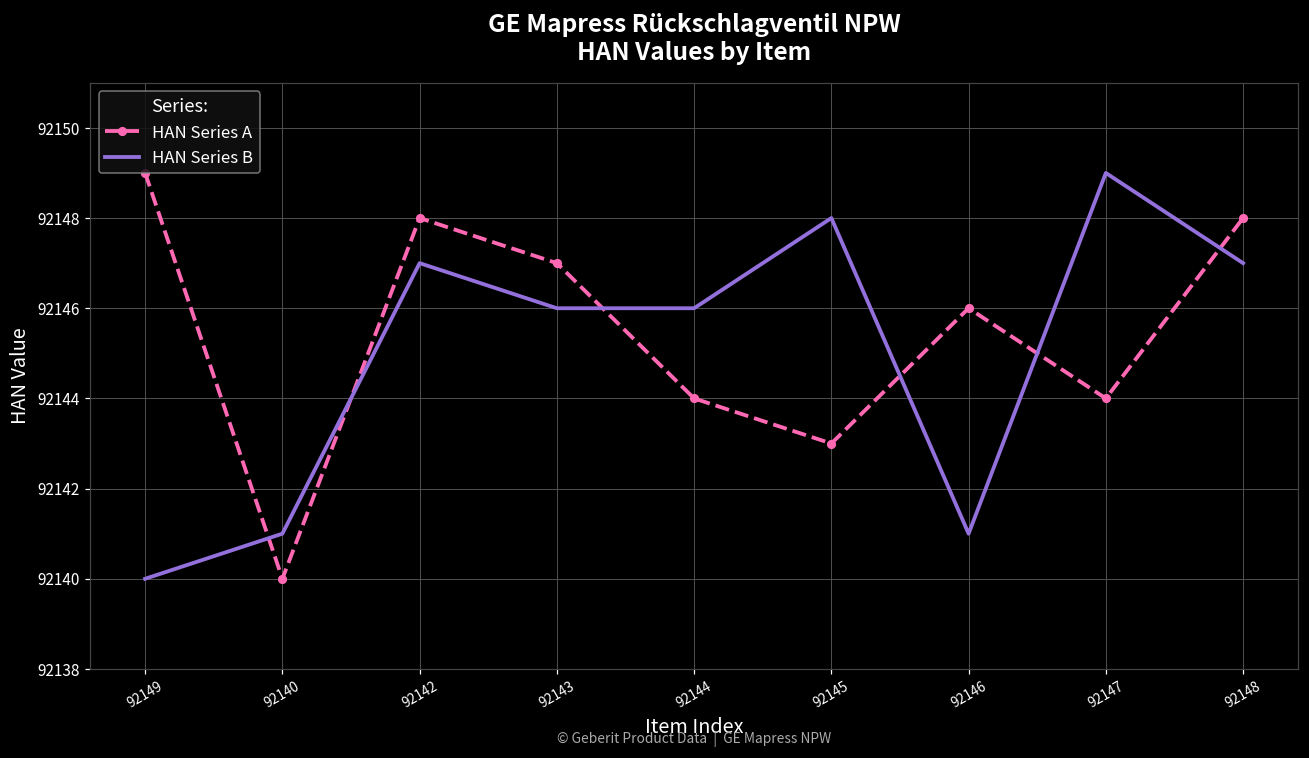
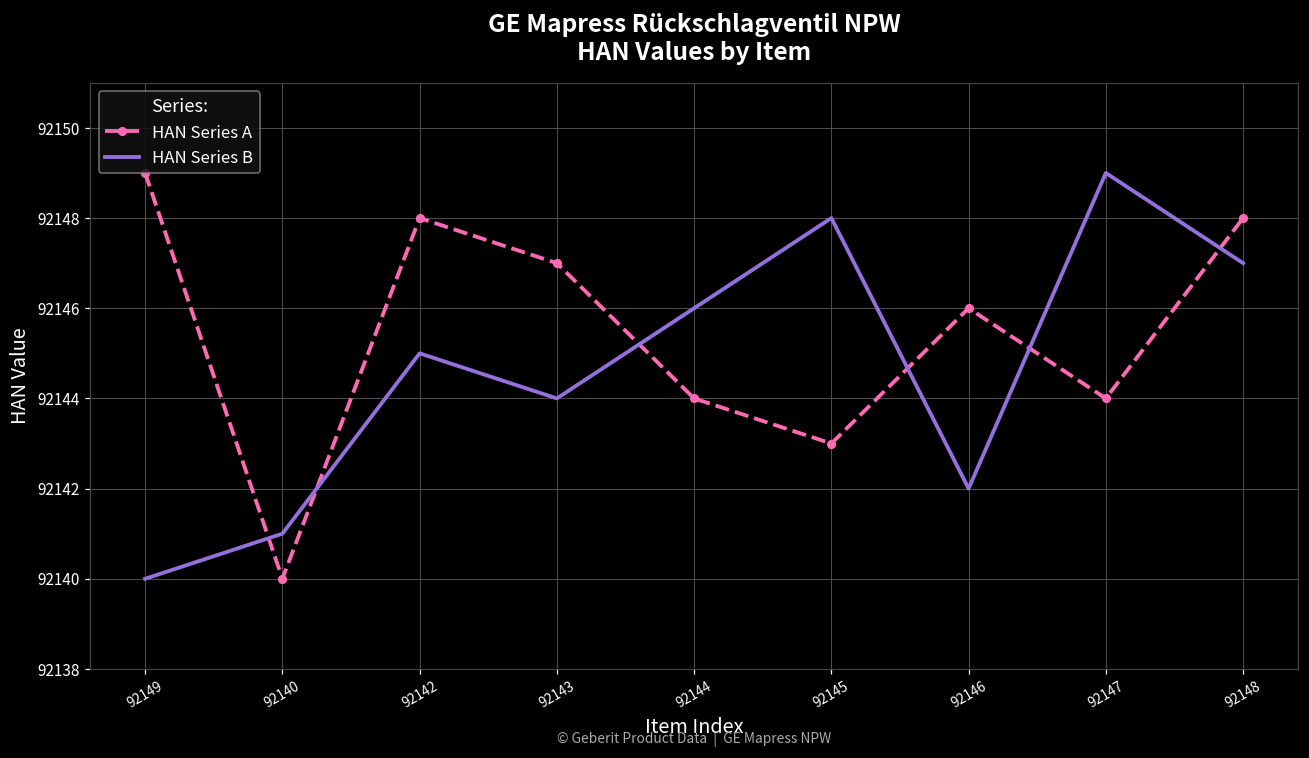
HAN Series B, 92142: 92147 -> 92145
HAN Series B, 92143: 92146 -> 92144
HAN Series B, 92146: 92141 -> 92142
